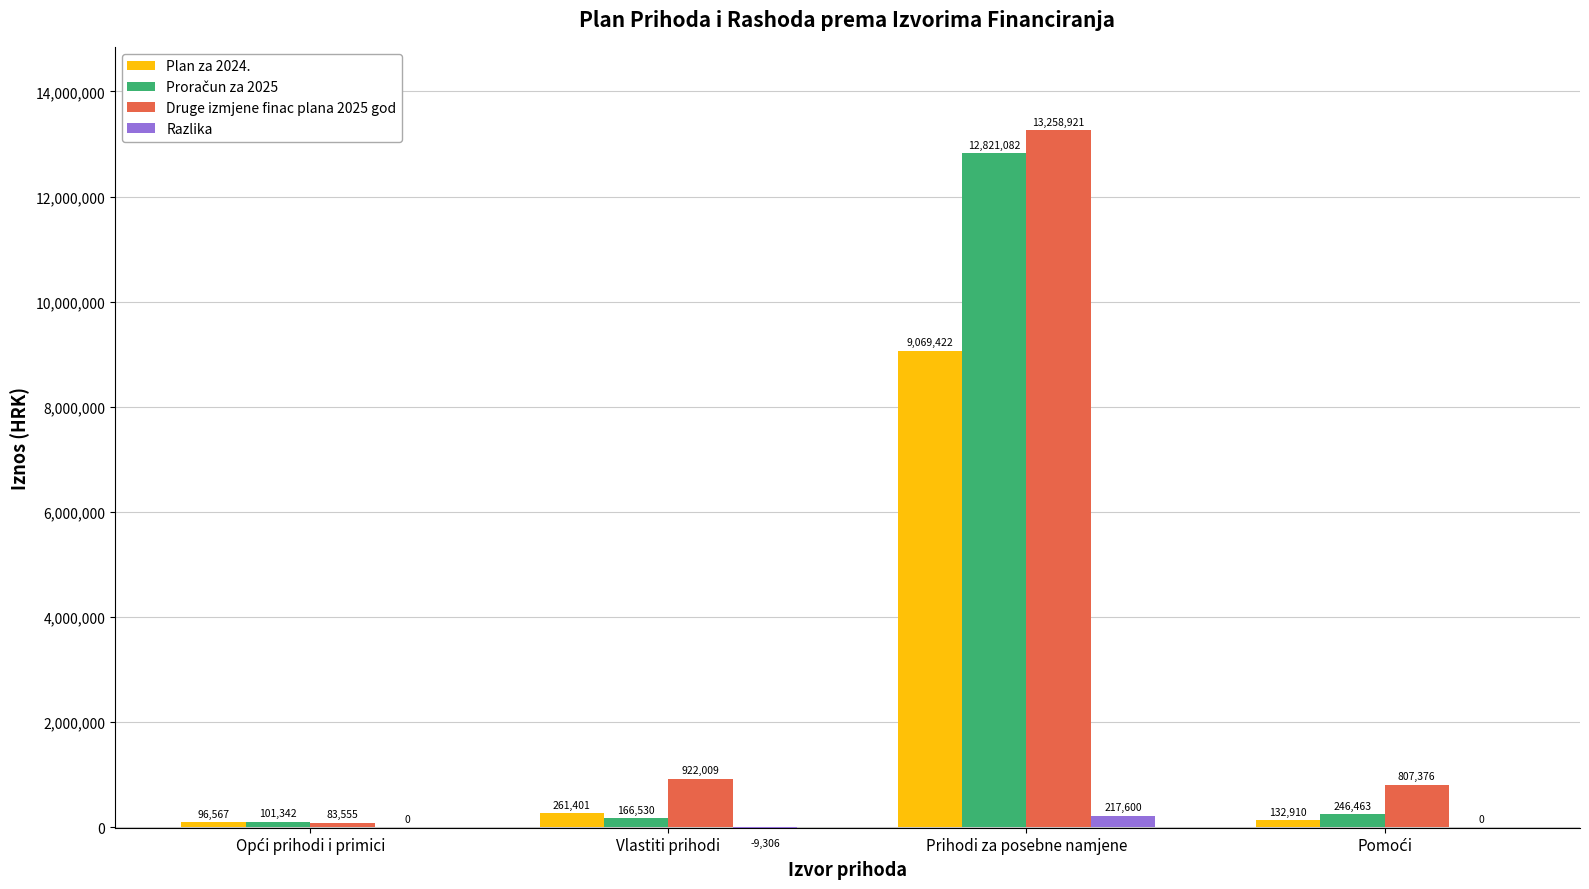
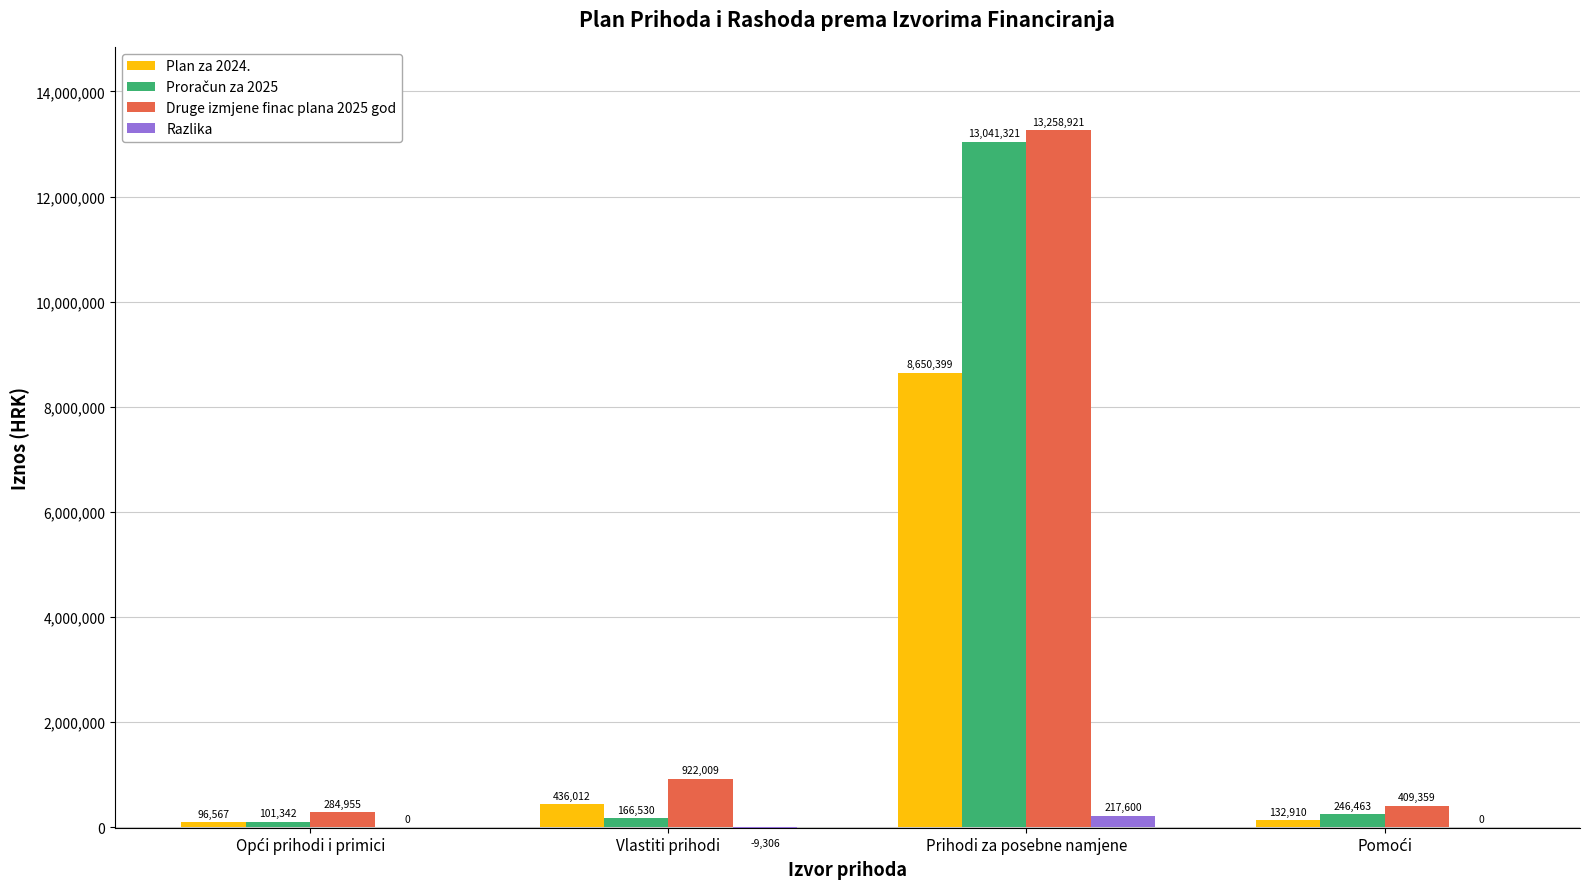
Druge izmjene finac plana 2025 god, Opći prihodi i primici: 83,555 -> 284,955
Plan za 2024., Vlastiti prihodi: 261,401 -> 436,012
Plan za 2024., Prihodi za posebne namjene: 9,069,422 -> 8,650,399
Proračun za 2025, Prihodi za posebne namjene: 12,821,082 -> 13,041,321
Druge izmjene finac plana 2025 god, Pomoći: 807,376 -> 409,359
